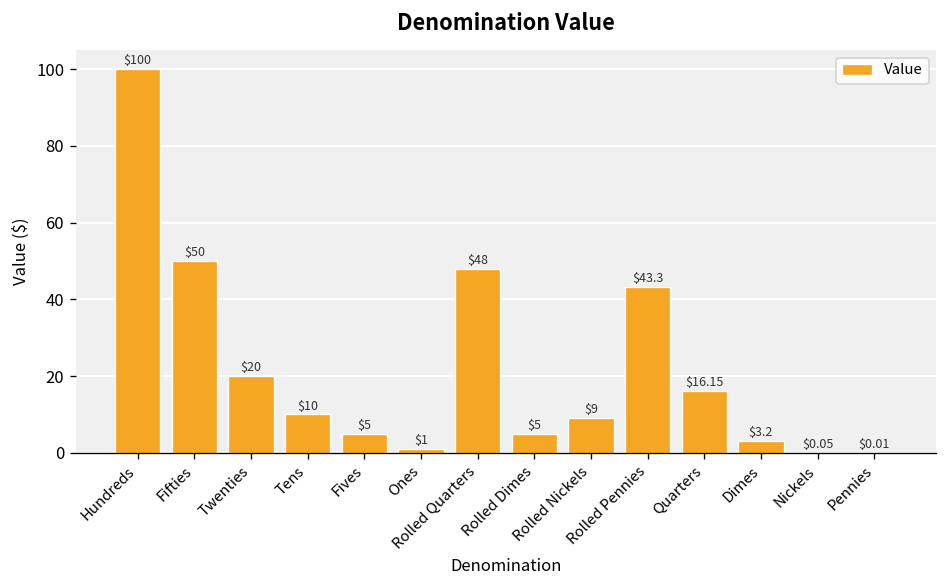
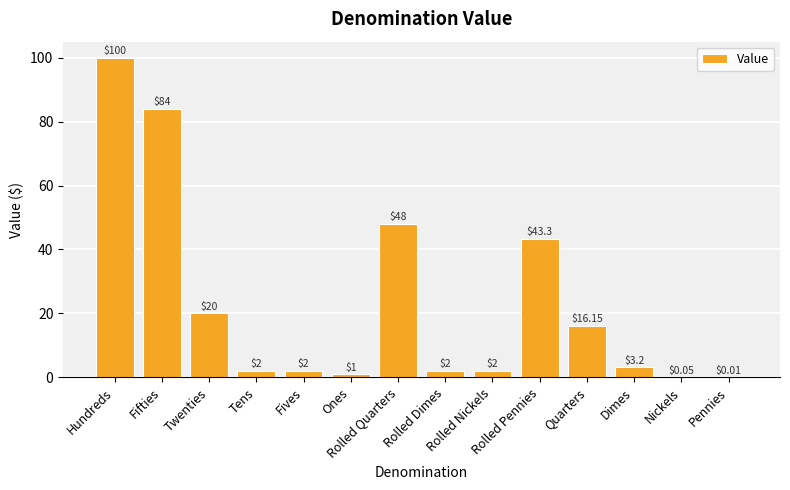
Fifties: $50 -> $84
Tens: $10 -> $2
Fives: $5 -> $2
Rolled Dimes: $5 -> $2
Rolled Nickels: $9 -> $2
